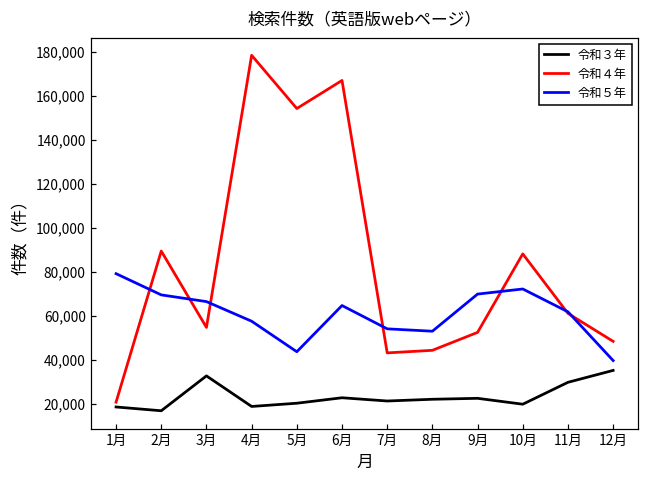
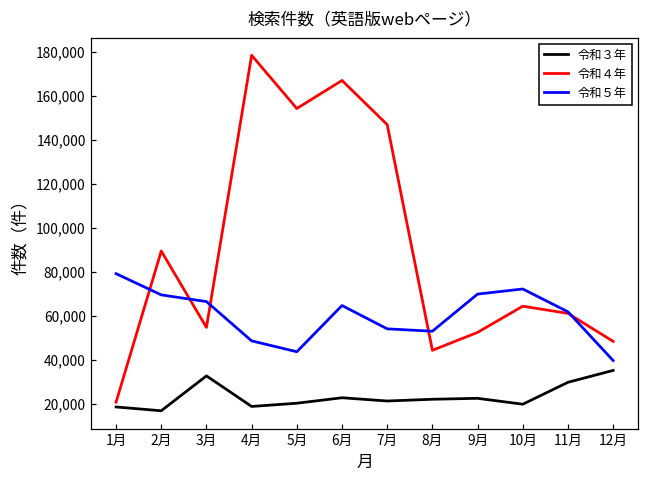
令和５年, 4月: 57,000 -> 49,000
令和４年, 7月: 43,000 -> 147,000
令和４年, 10月: 88,000 -> 64,000
